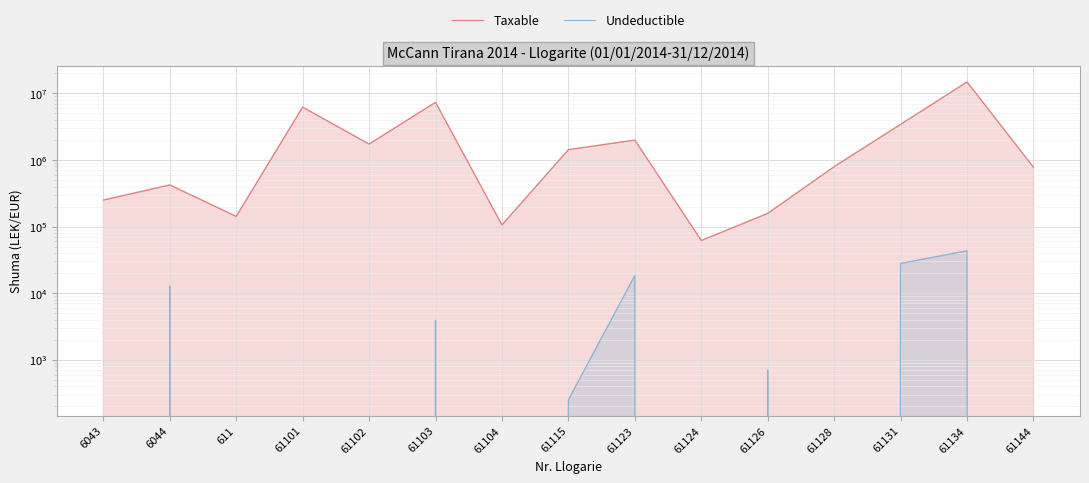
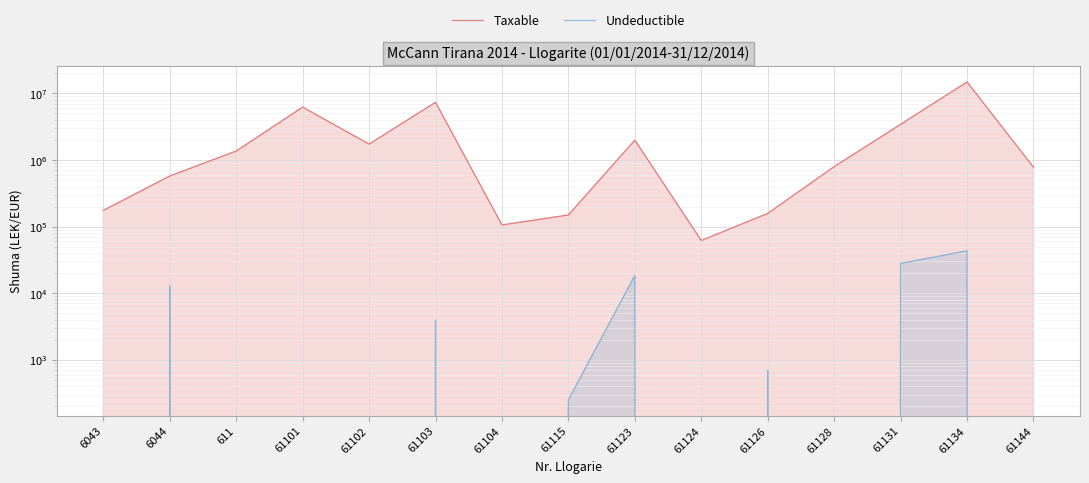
Taxable, 6043: 250000 -> 180000
Taxable, 6044: 400000 -> 600000
Taxable, 611: 140000 -> 1400000
Taxable, 61115: 1400000 -> 150000
